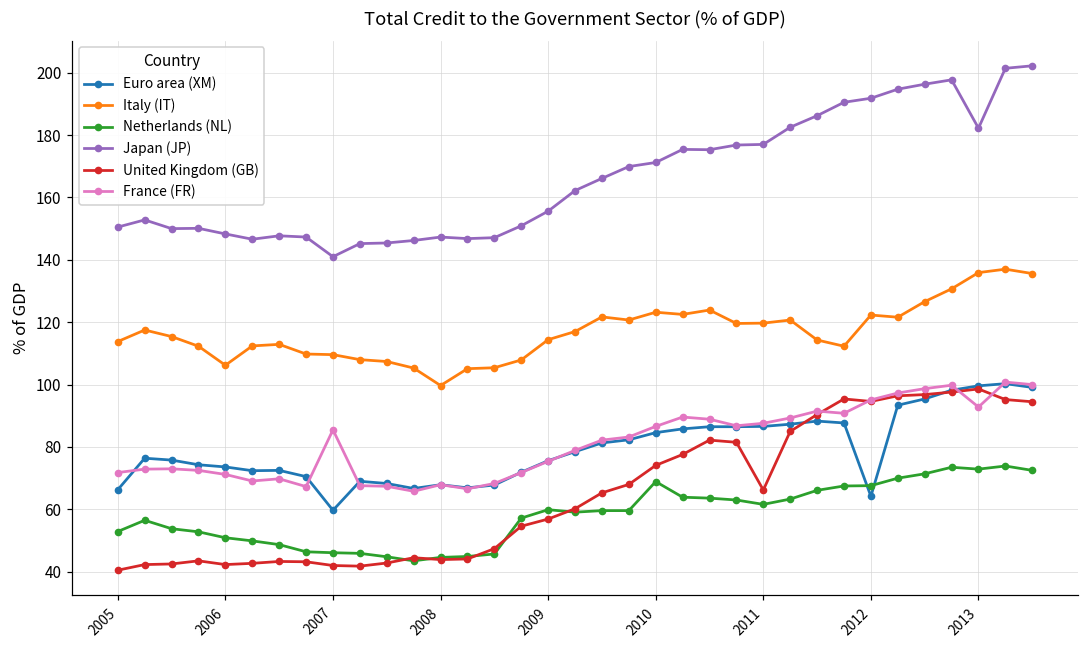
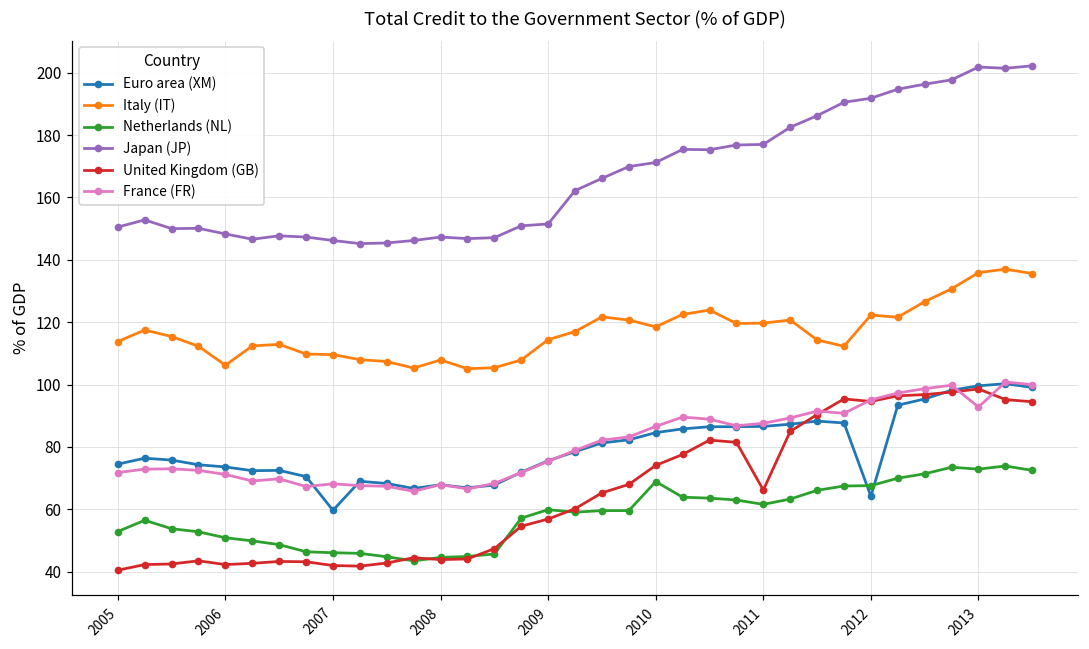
Euro area (XM), 2005: 66 -> 75
Japan (JP), 2007: 141 -> 146
France (FR), 2007: 86 -> 68
Italy (IT), 2008: 100 -> 108
Japan (JP), 2009: 156 -> 152
Italy (IT), 2010: 123 -> 119
Japan (JP), 2013: 182 -> 202
